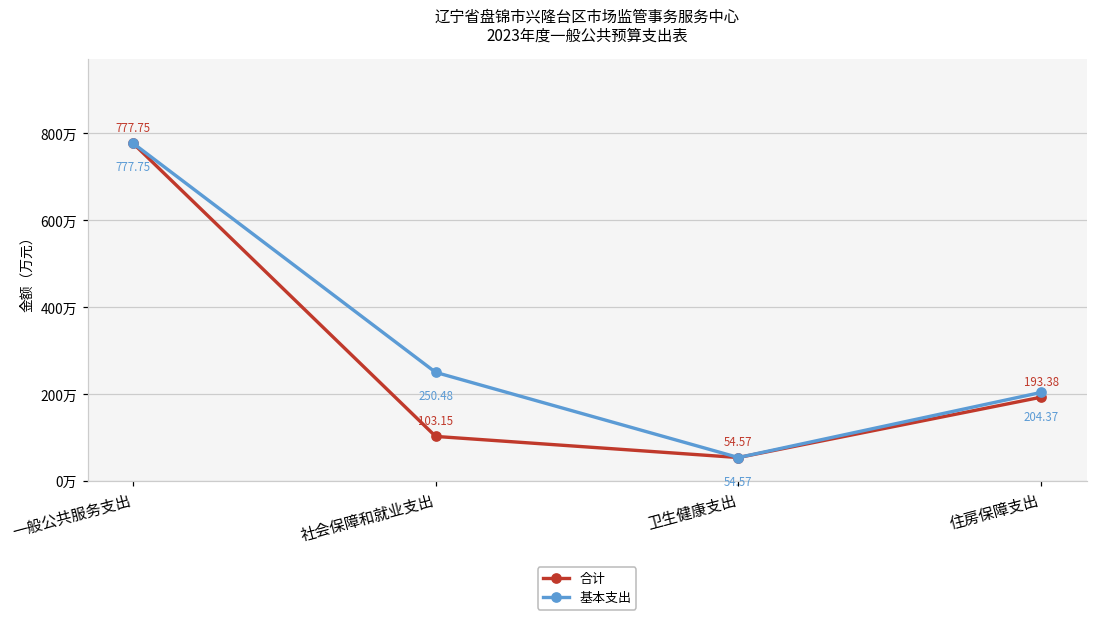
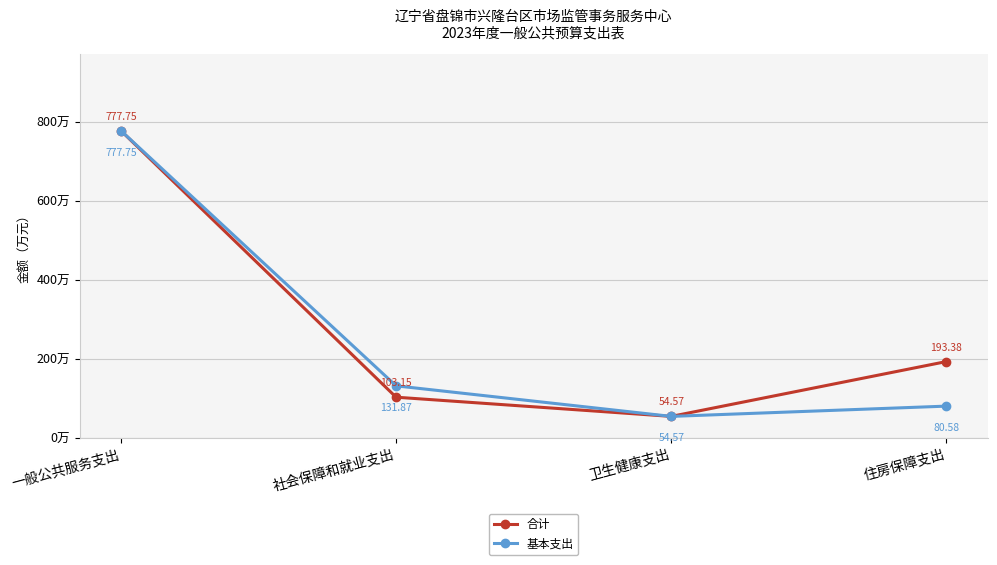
基本支出, 社会保障和就业支出: 250.48 -> 131.87
基本支出, 住房保障支出: 204.37 -> 80.58
